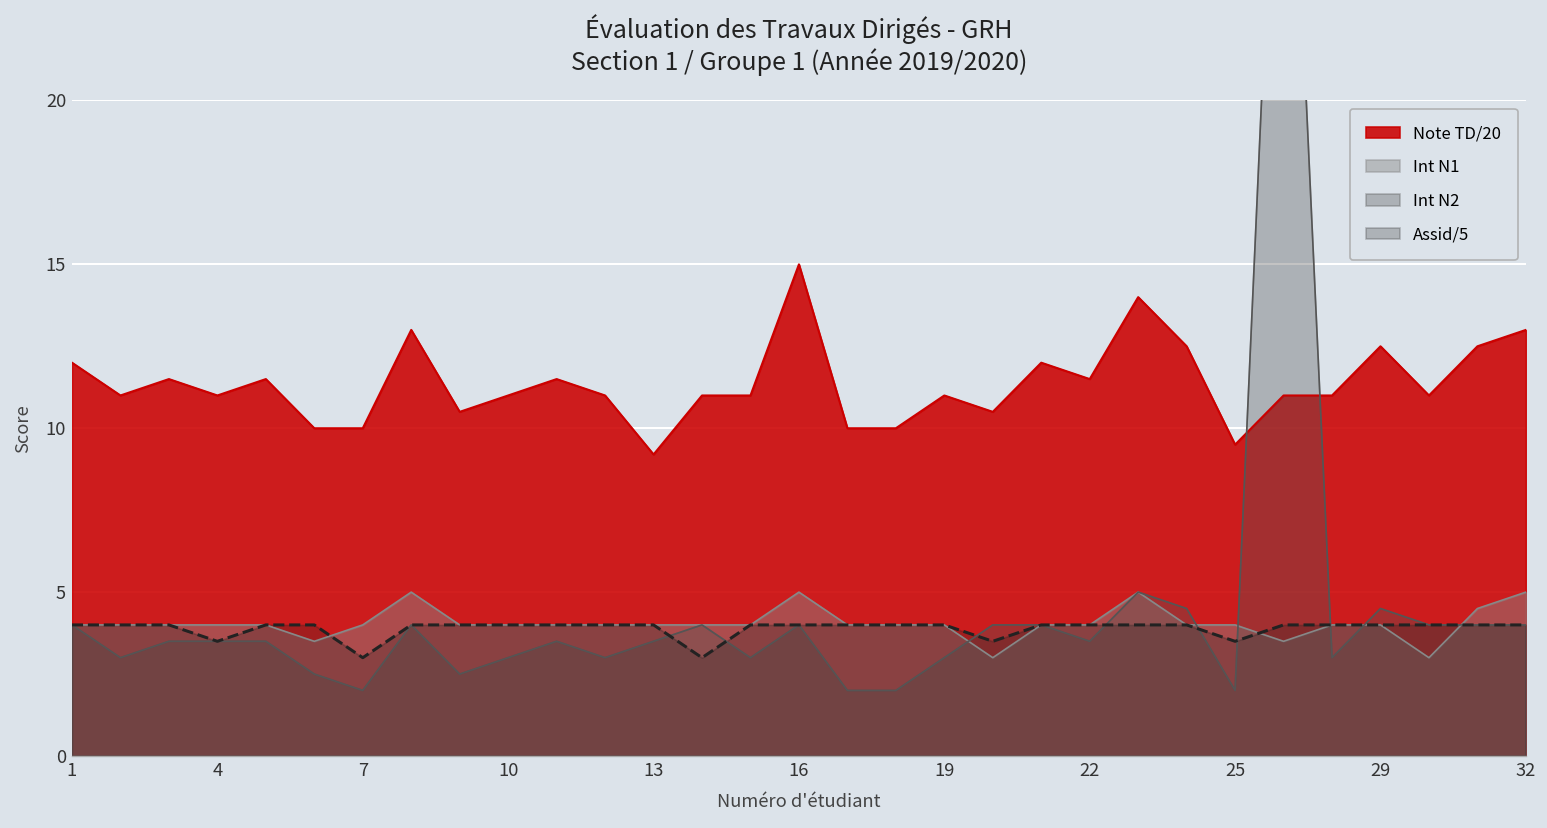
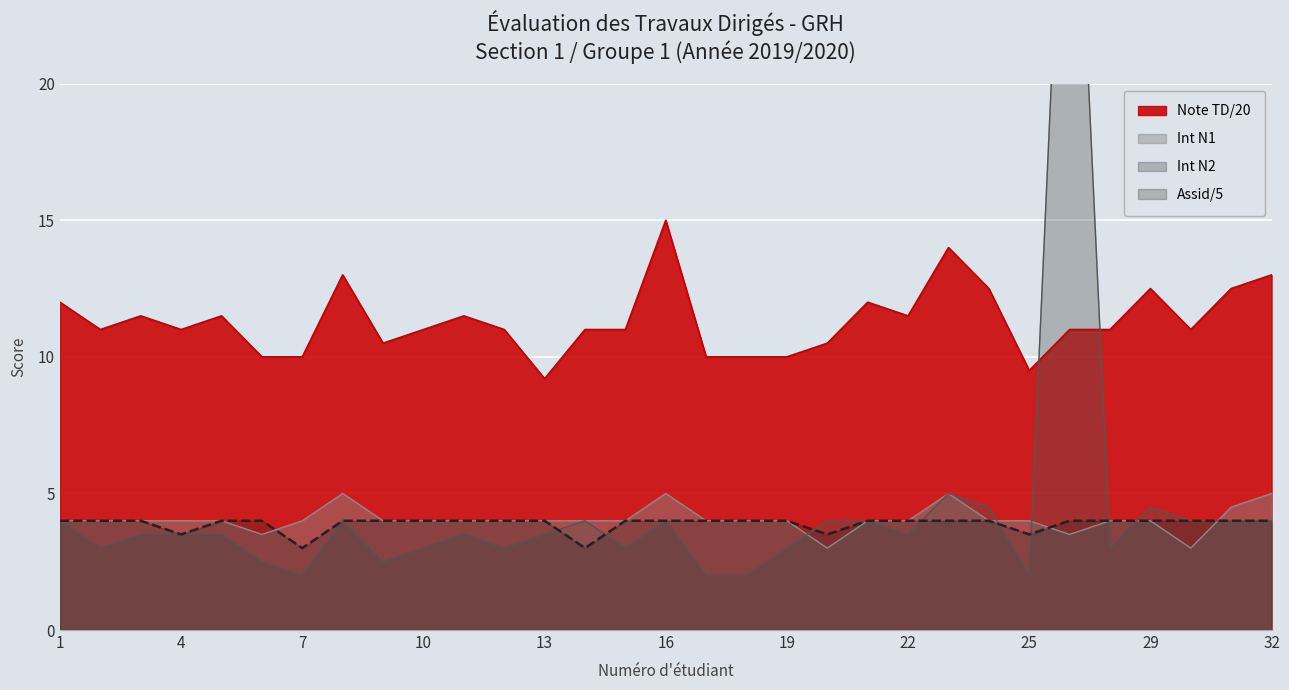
Note TD/20, 19: 11 -> 10
